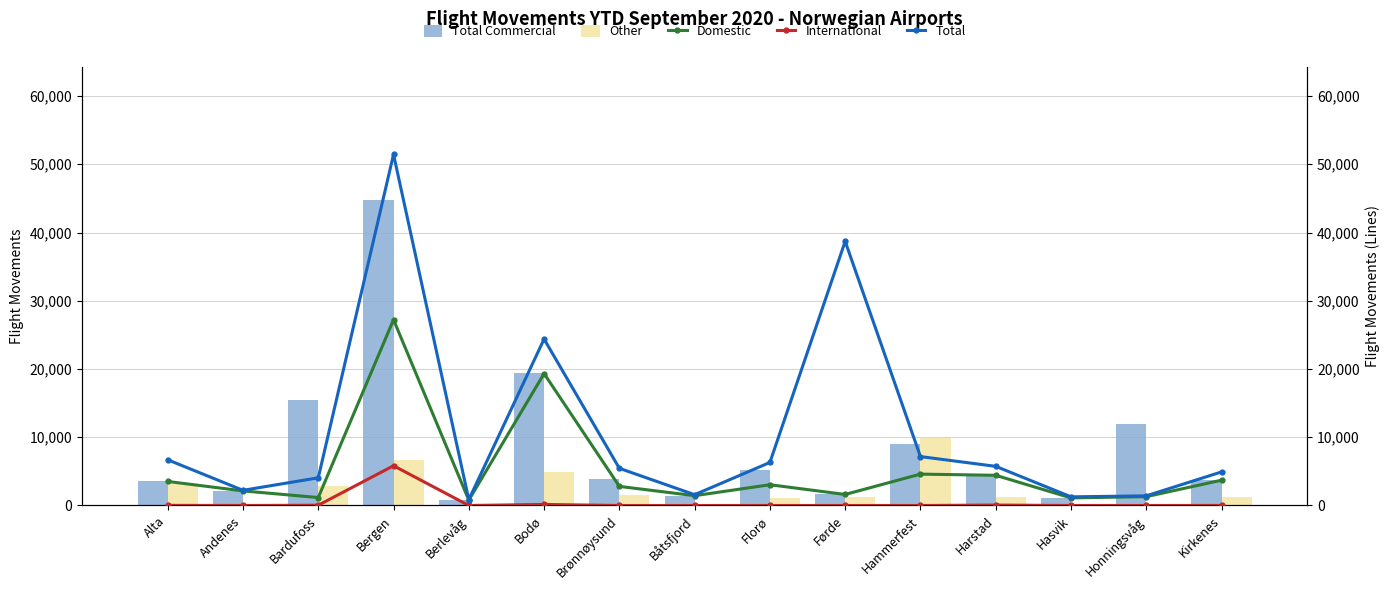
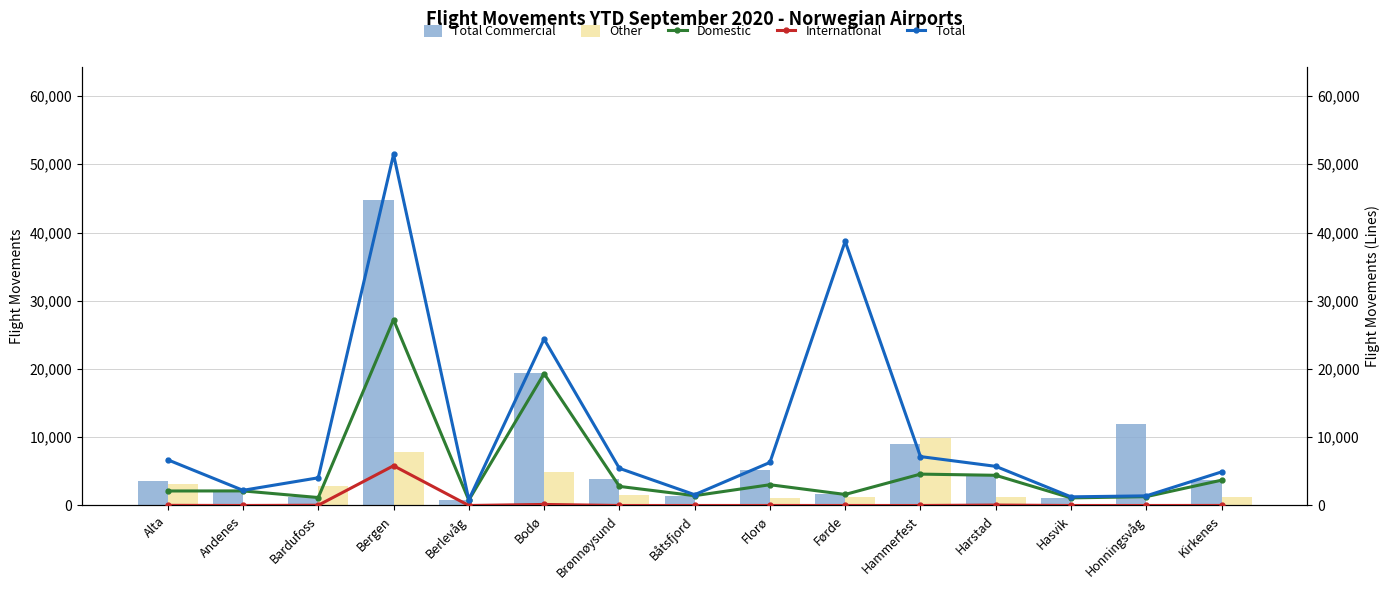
Total Commercial, Bardufoss: 15,000 -> 1,000
Other, Bergen: 7,000 -> 8,000
Domestic, Alta: 4,000 -> 2,000
